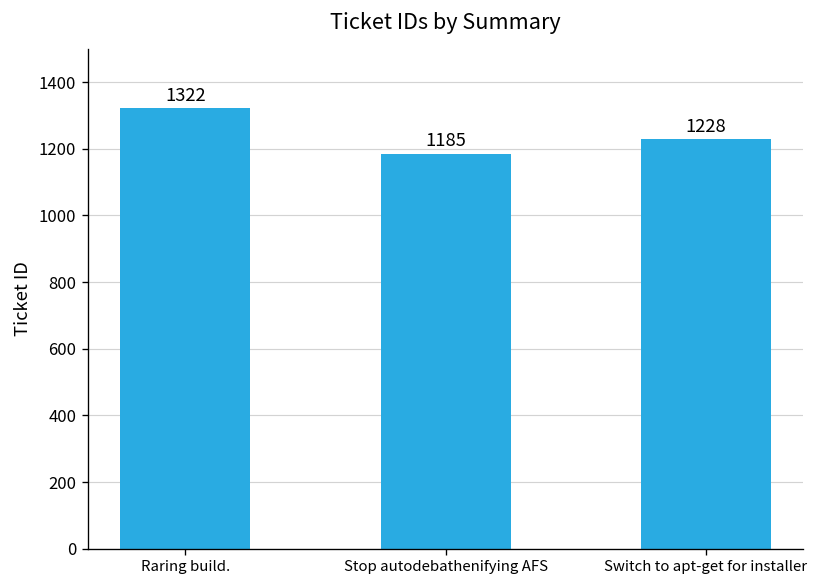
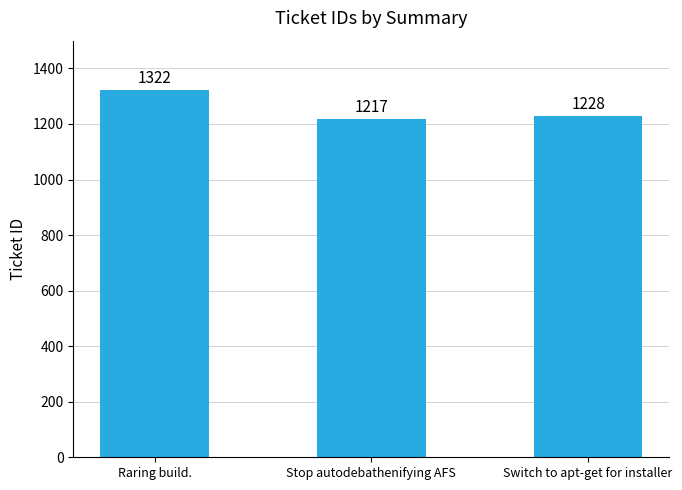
Stop autodebathenifying AFS: 1185 -> 1217
